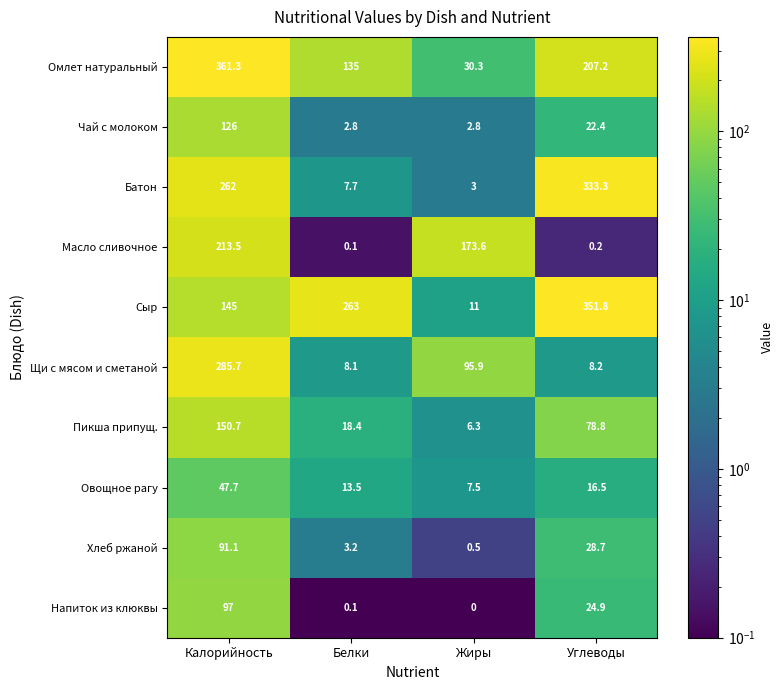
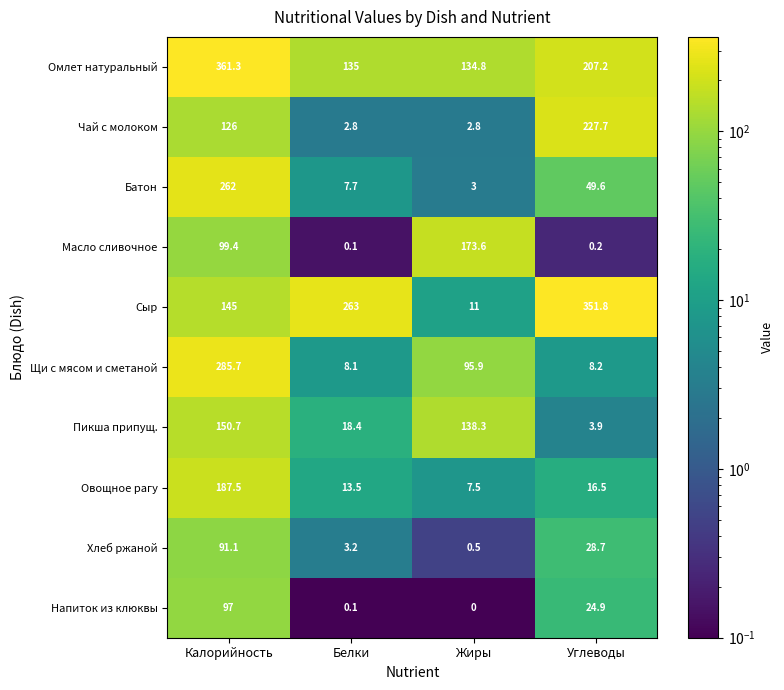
Омлет натуральный, Жиры: 30.3 -> 134.8
Чай с молоком, Углеводы: 22.4 -> 227.7
Батон, Углеводы: 333.3 -> 49.6
Масло сливочное, Калорийность: 213.5 -> 99.4
Пикша припущ., Жиры: 6.3 -> 138.3
Пикша припущ., Углеводы: 78.8 -> 3.9
Овощное рагу, Калорийность: 47.7 -> 187.5
